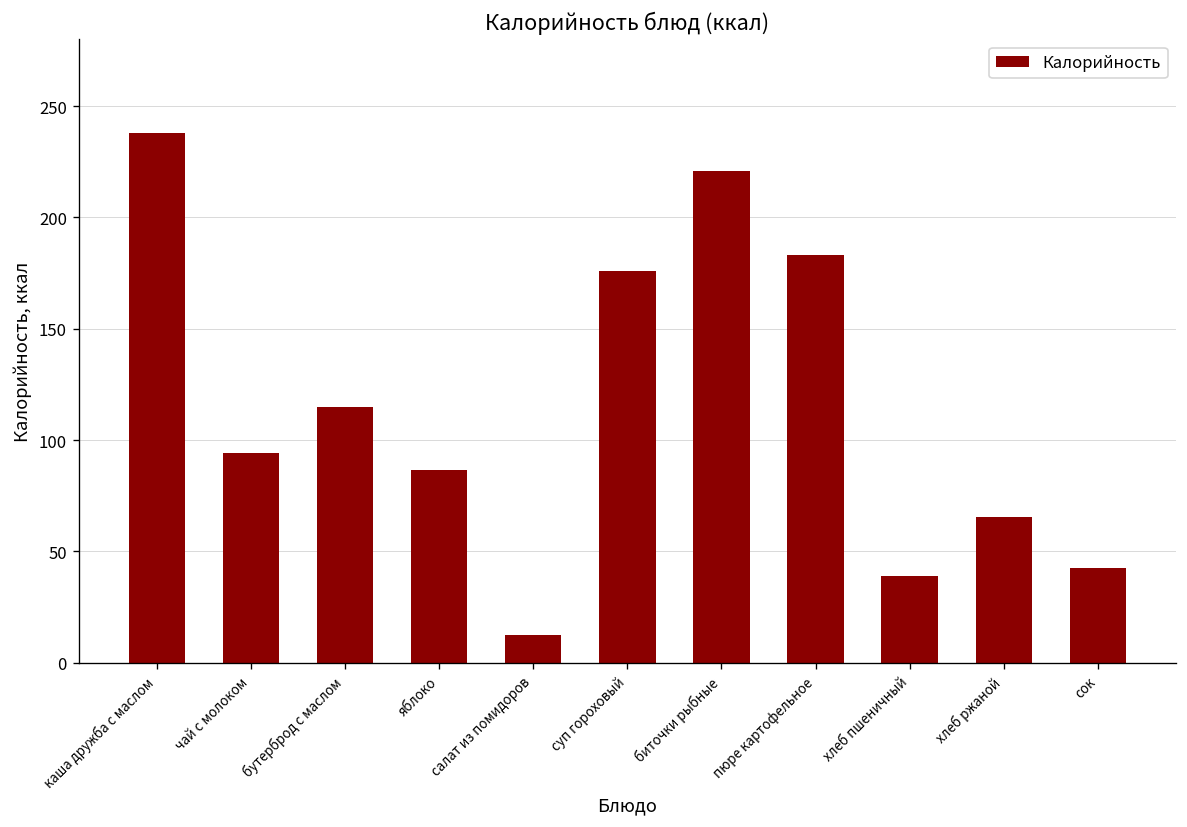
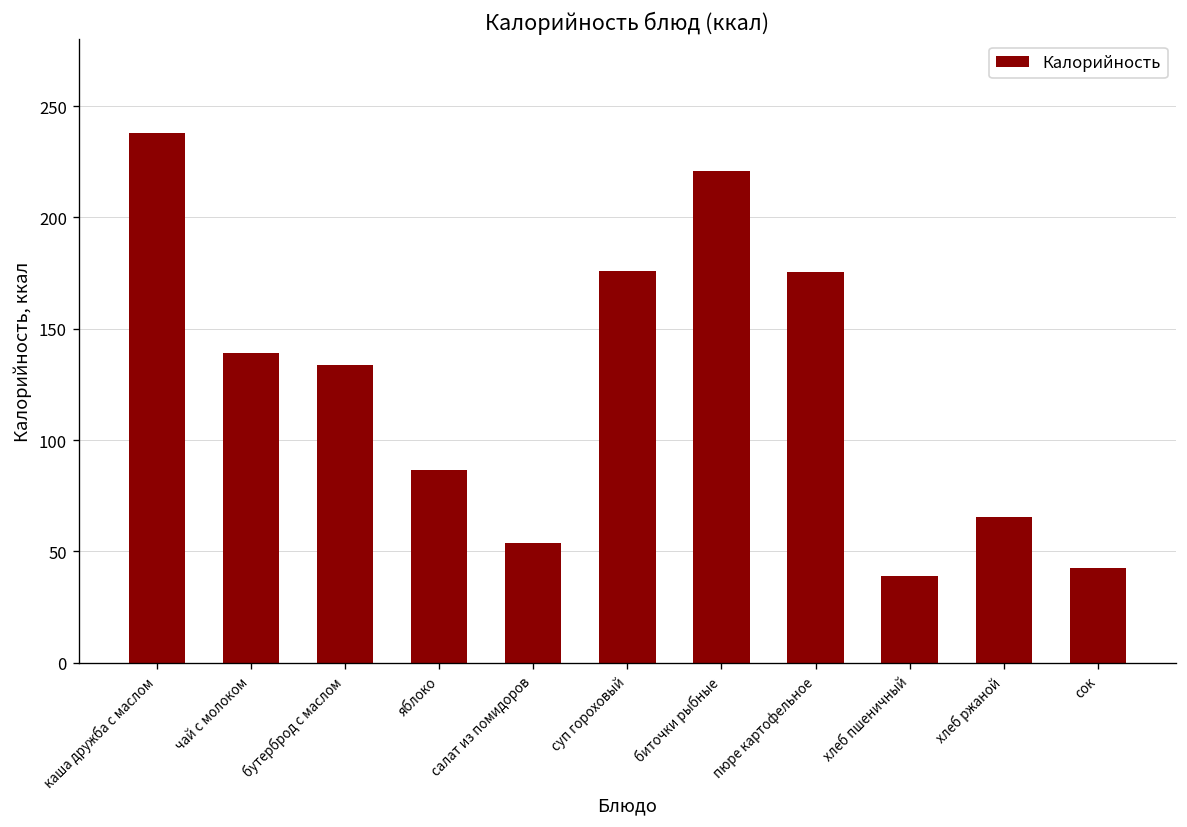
чай с молоком: 94 -> 139
бутерброд с маслом: 115 -> 134
салат из помидоров: 13 -> 54
пюре картофельное: 183 -> 176
